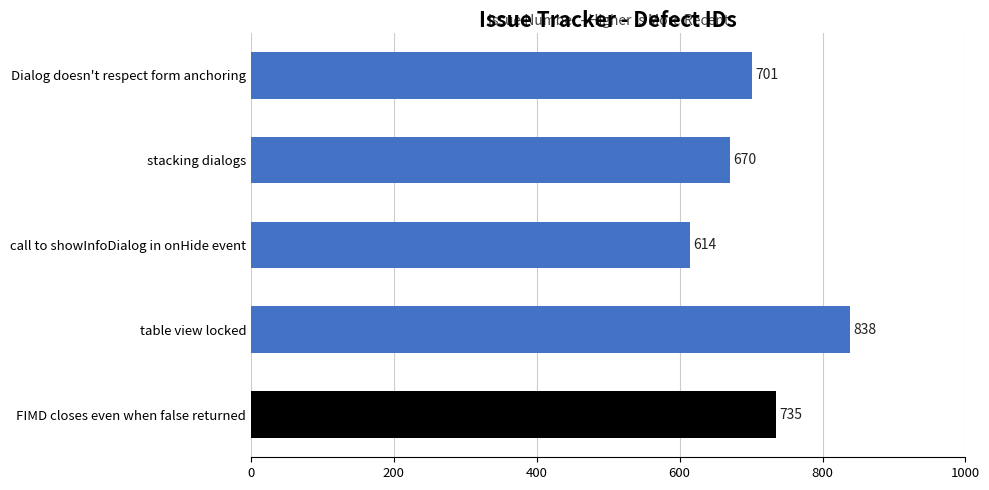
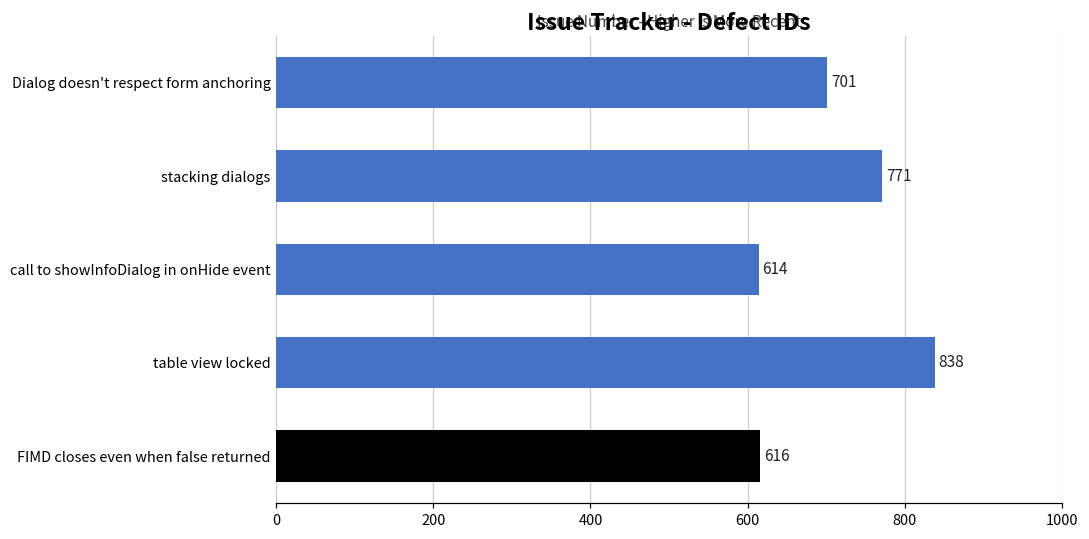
stacking dialogs: 670 -> 771
FIMD closes even when false returned: 735 -> 616
